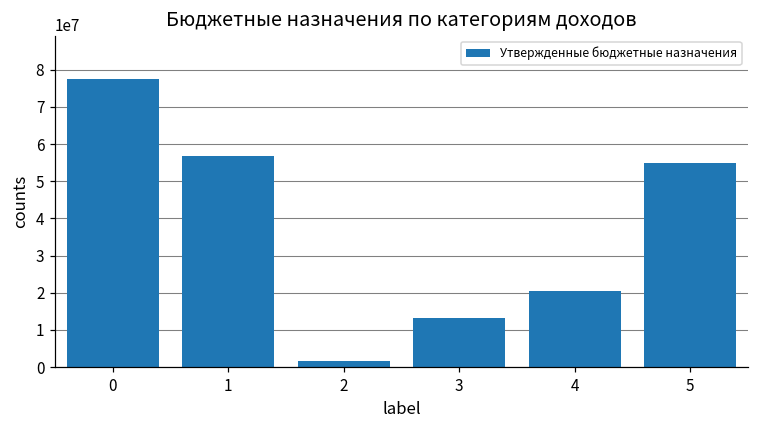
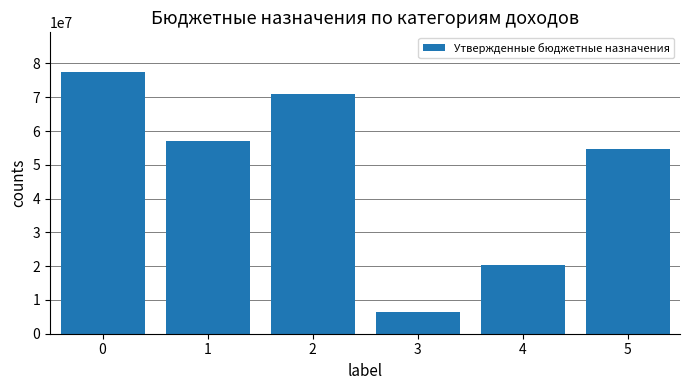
2: 2000000 -> 71000000
3: 13000000 -> 6000000
